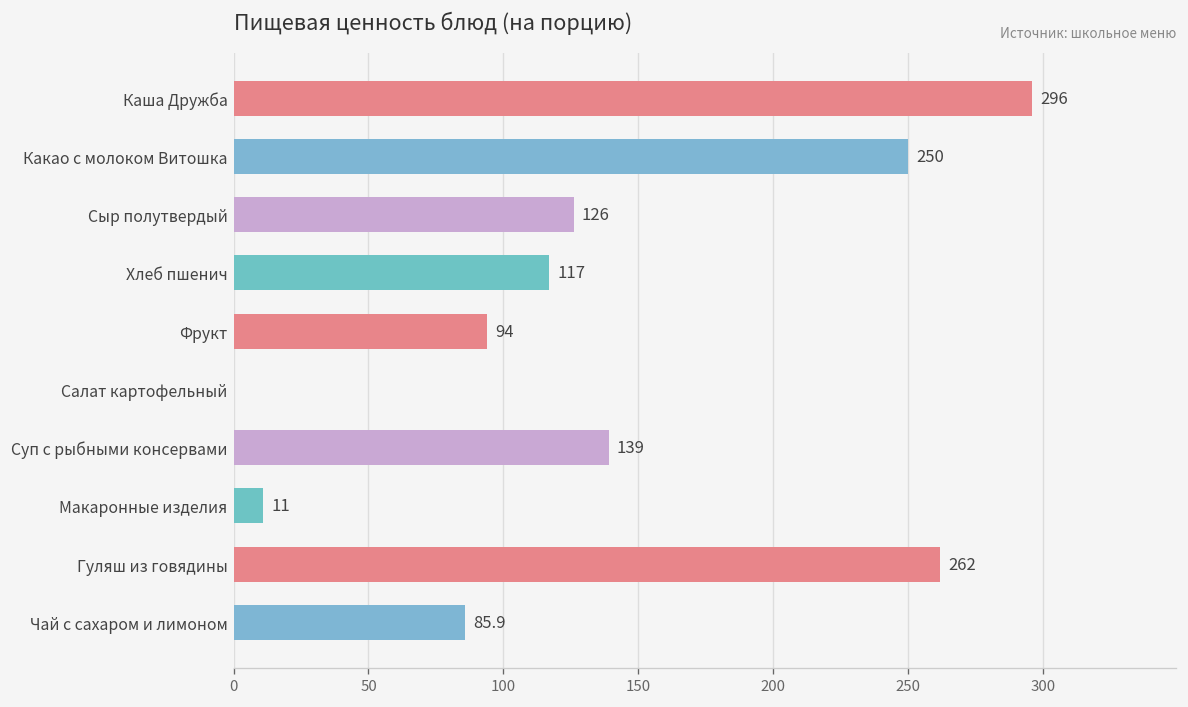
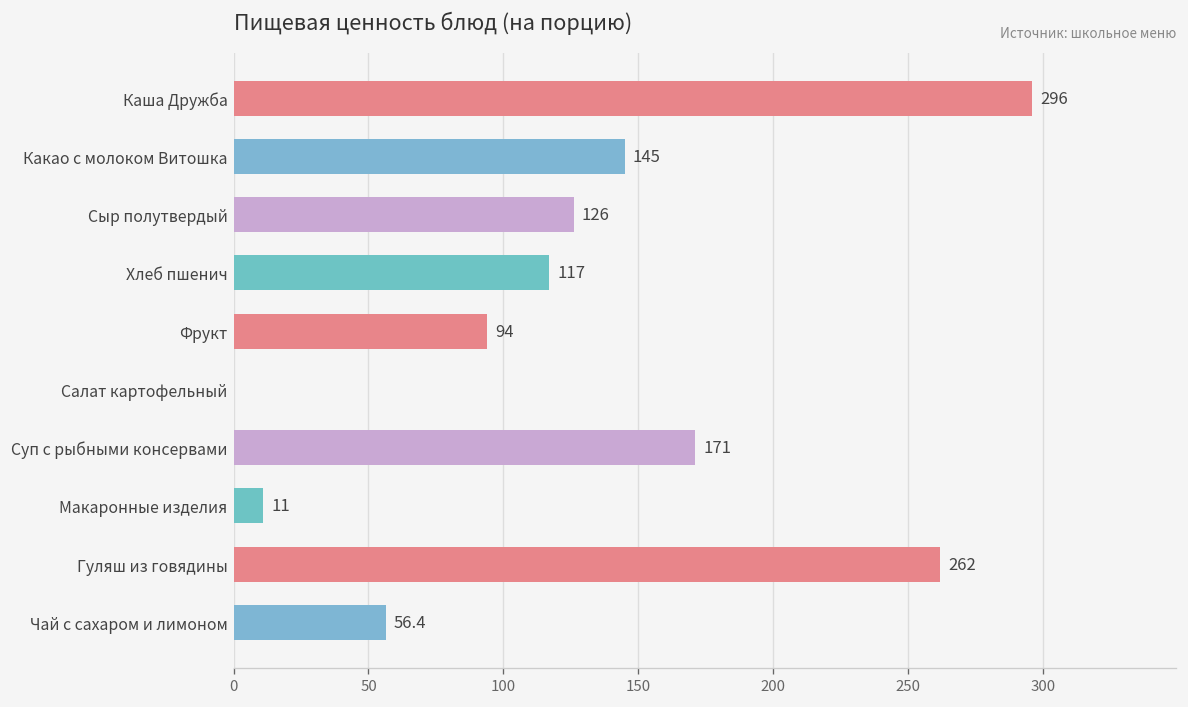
Какао с молоком Витошка: 250 -> 145
Суп с рыбными консервами: 139 -> 171
Чай с сахаром и лимоном: 85.9 -> 56.4
